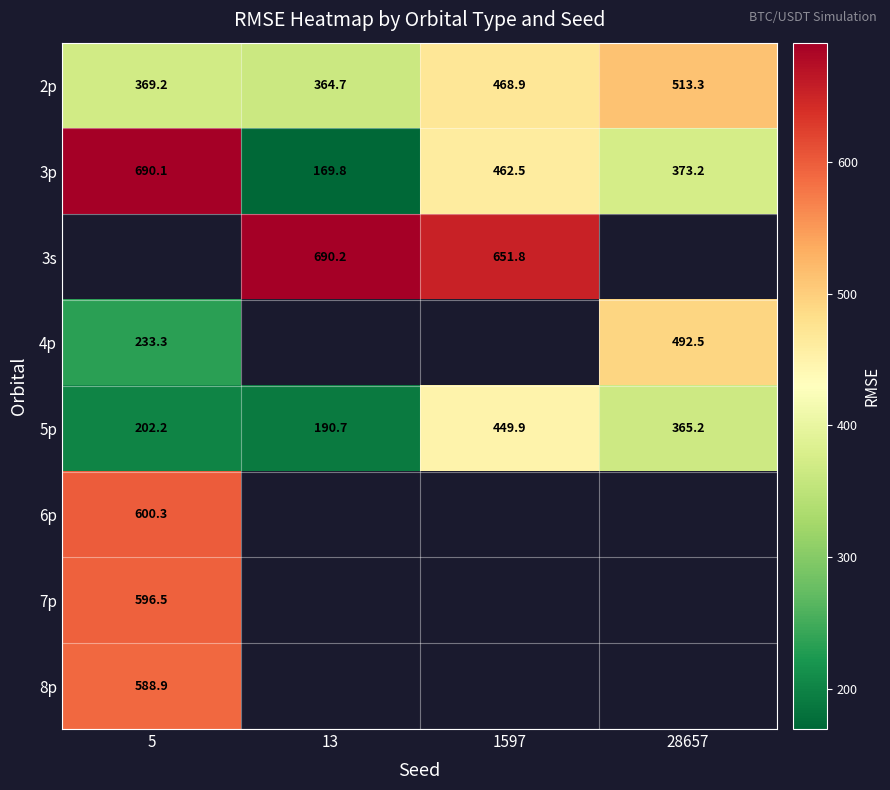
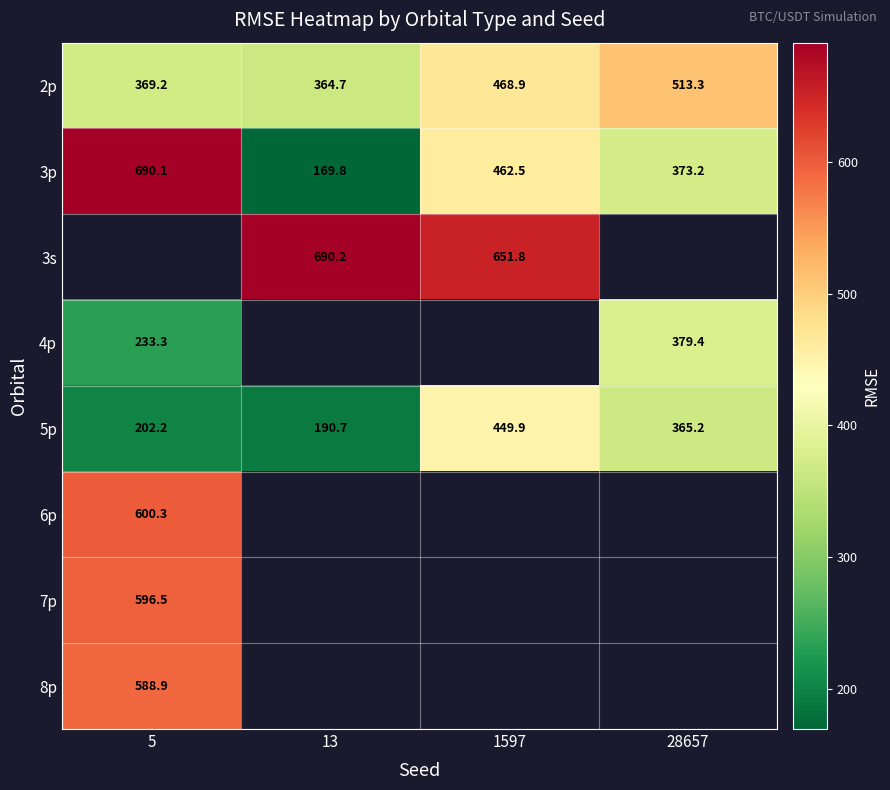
4p, 28657: 492.5 -> 379.4
